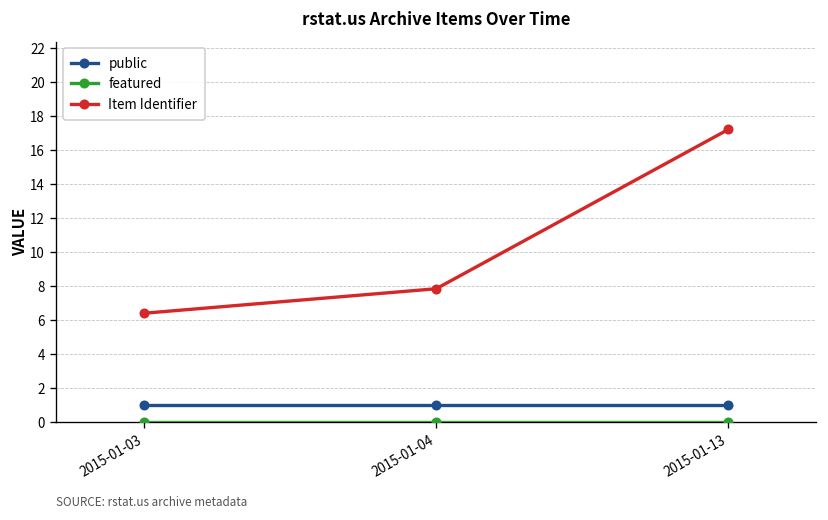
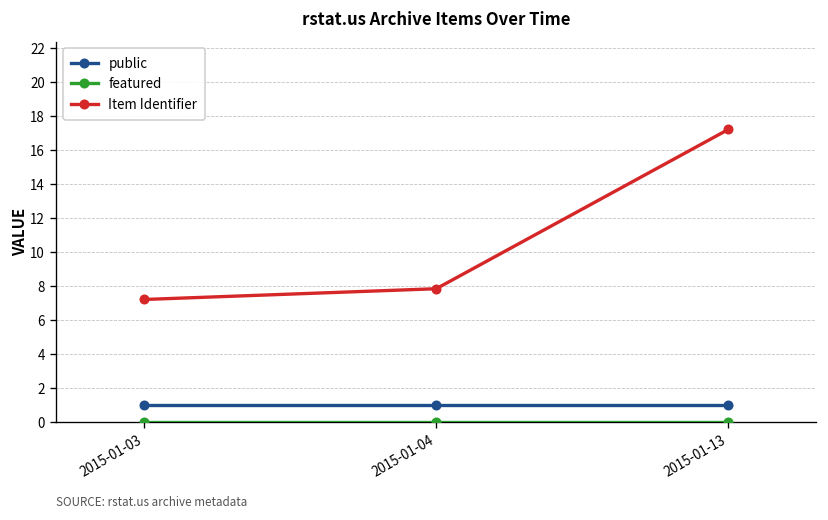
Item Identifier, 2015-01-03: 6.4 -> 7.2
